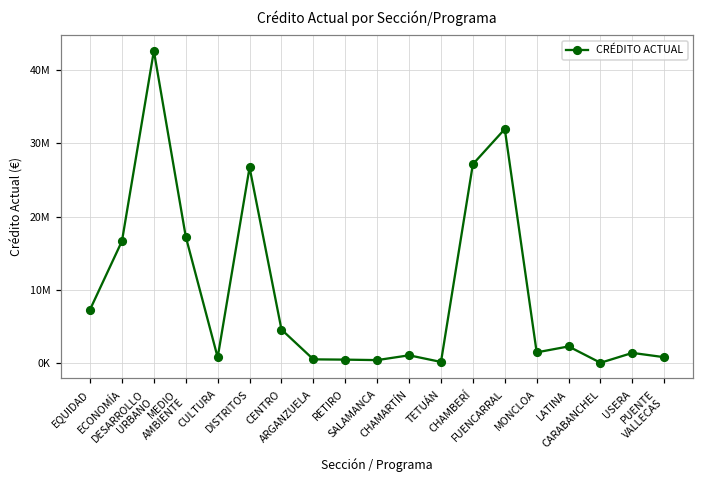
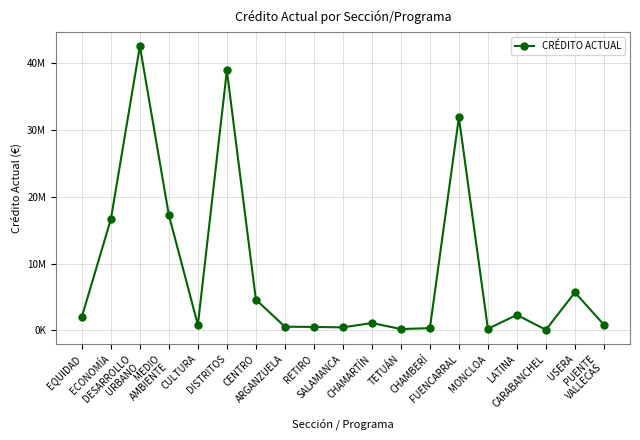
EQUIDAD: 7000000 -> 2000000
DISTRITOS: 27000000 -> 39000000
CHAMBERÍ: 27000000 -> 0
MONCLOA: 1000000 -> 0
USERA: 1000000 -> 6000000
